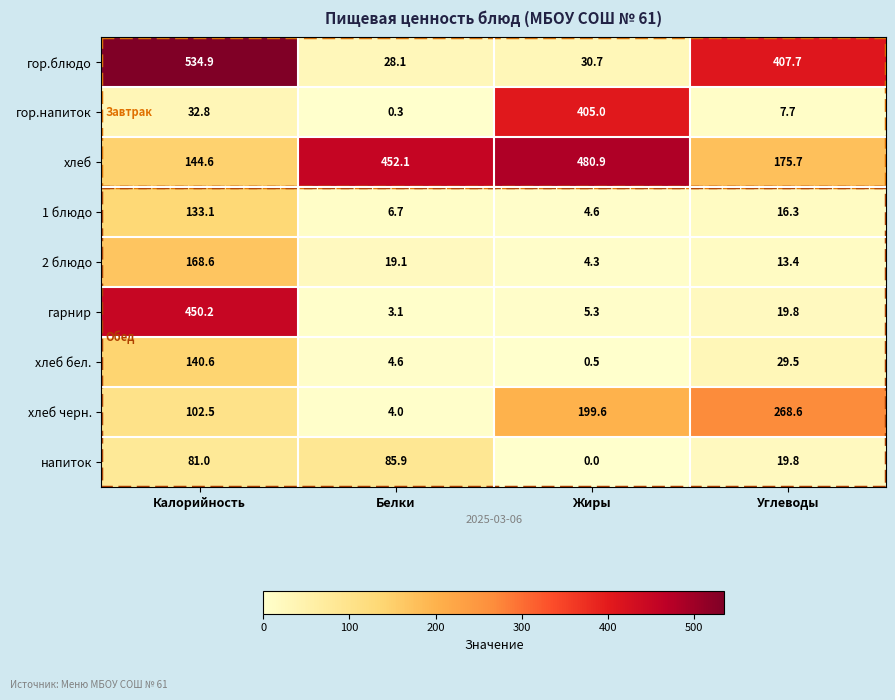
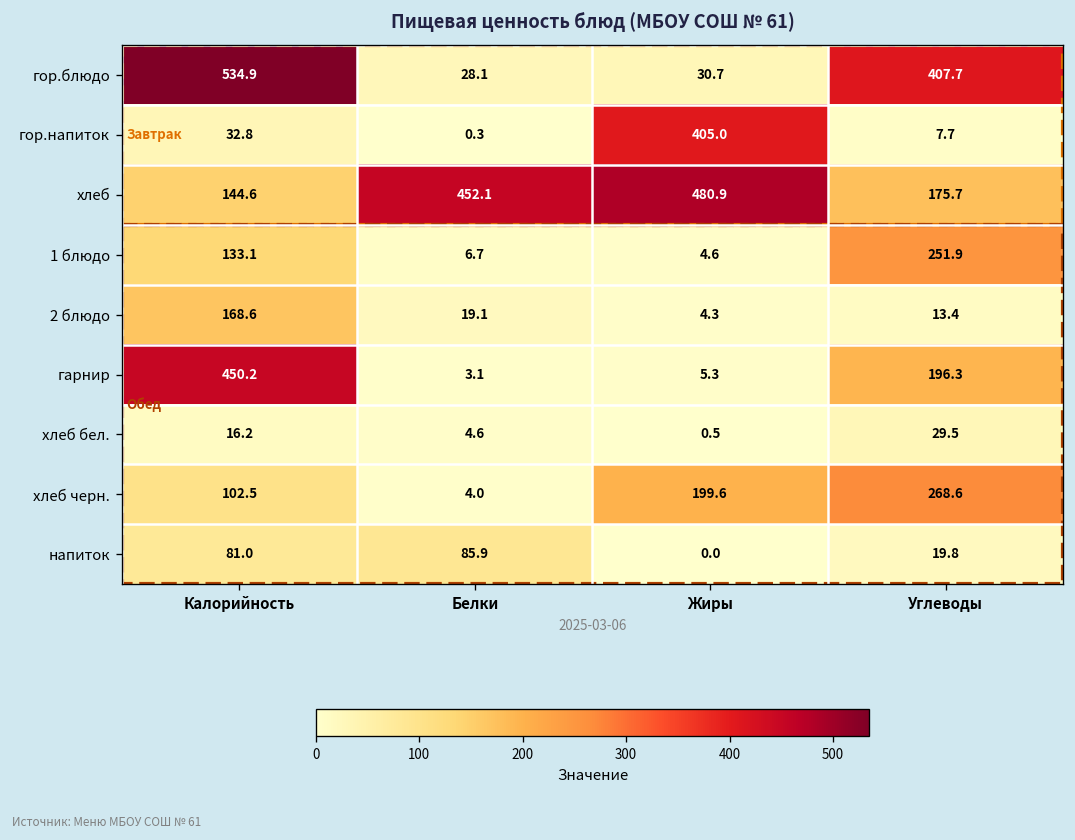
1 блюдо, Углеводы: 16.3 -> 251.9
гарнир, Углеводы: 19.8 -> 196.3
хлеб бел., Калорийность: 140.6 -> 16.2
